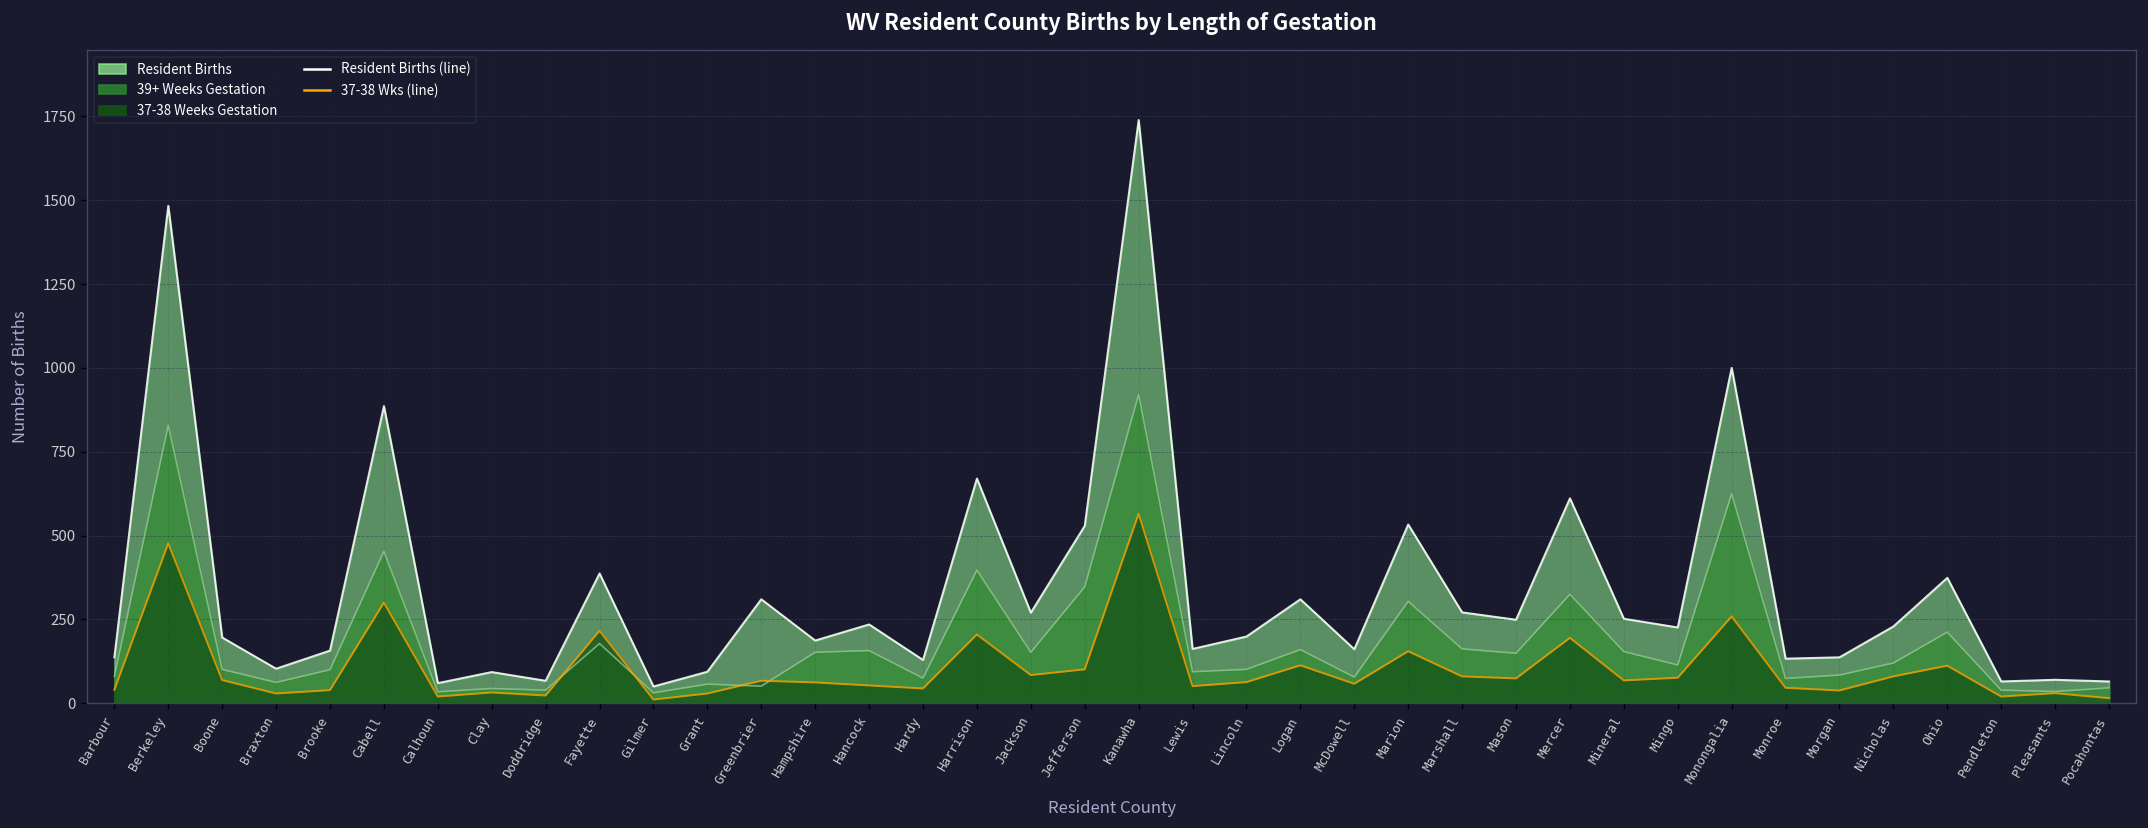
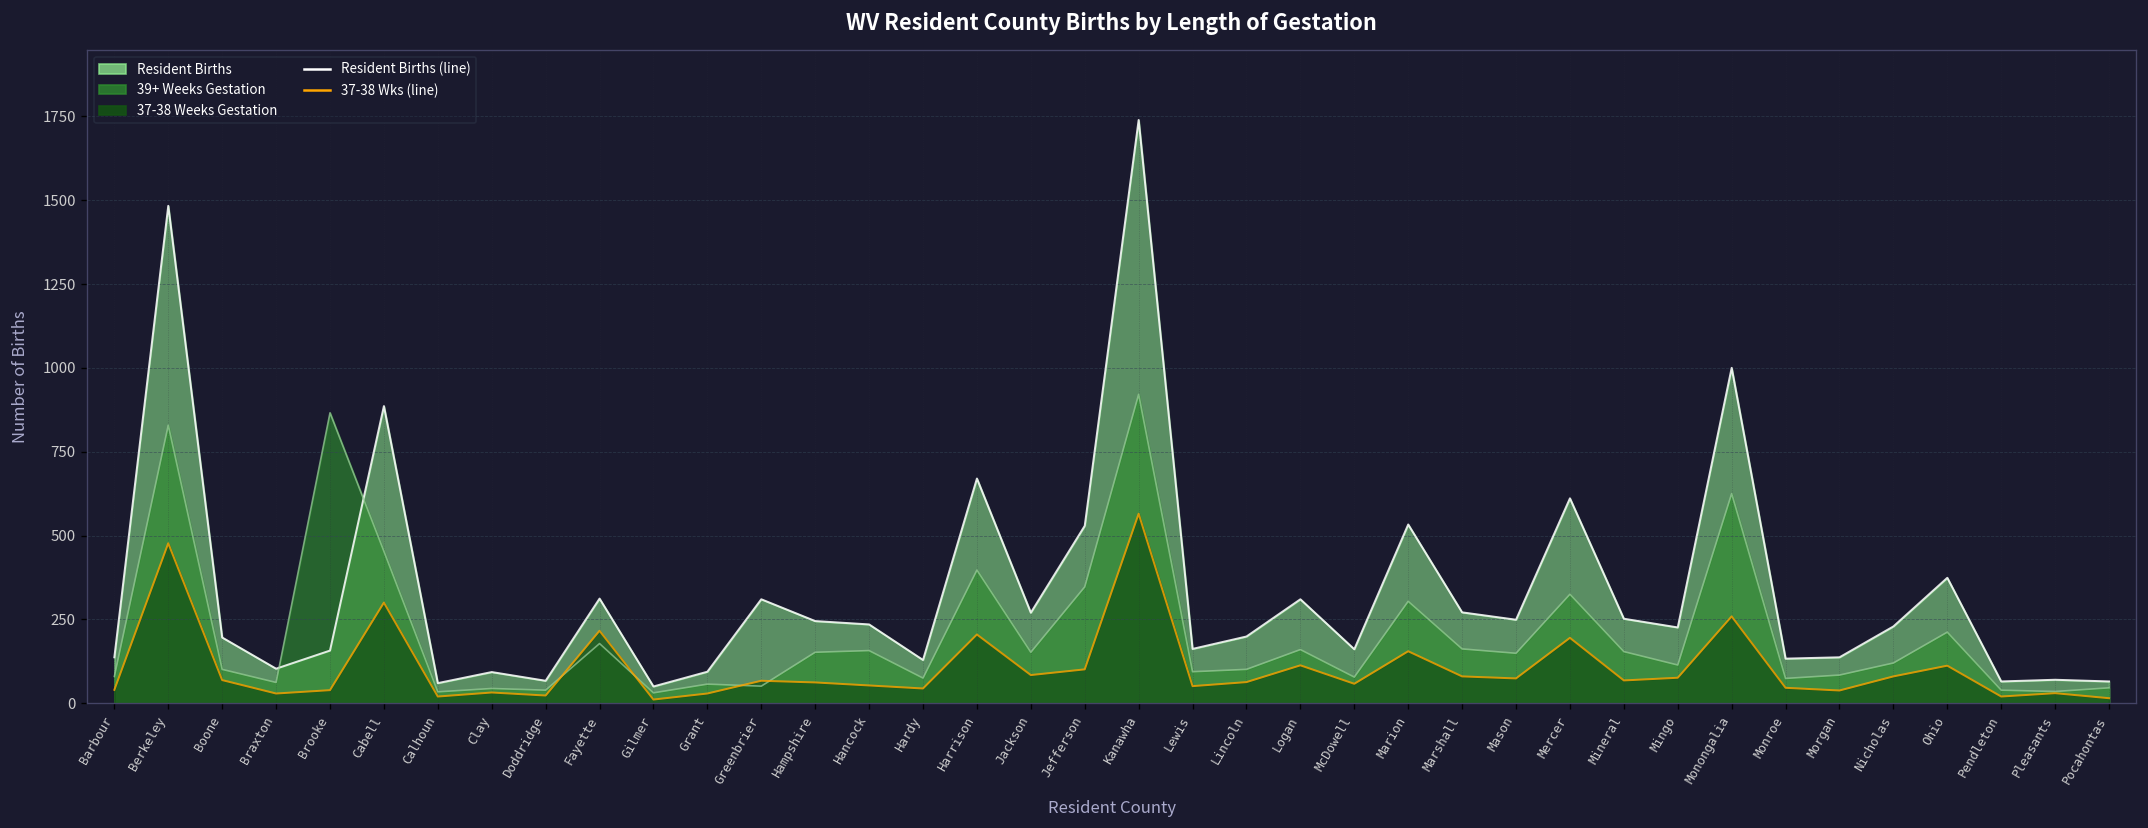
39+ Weeks Gestation, Brooke: 100 -> 870
Resident Births, Fayette: 390 -> 310
Resident Births, Hampshire: 190 -> 250
